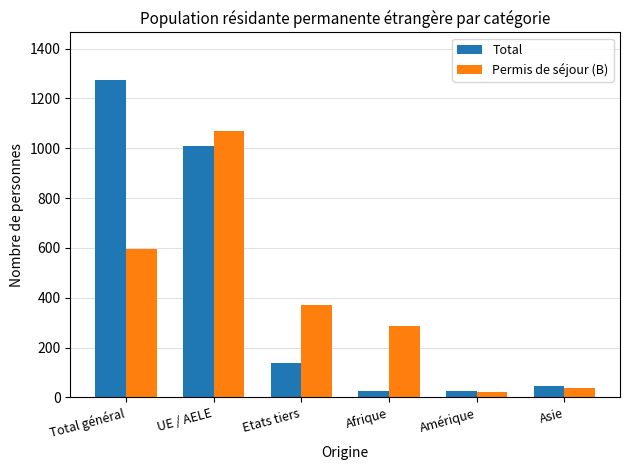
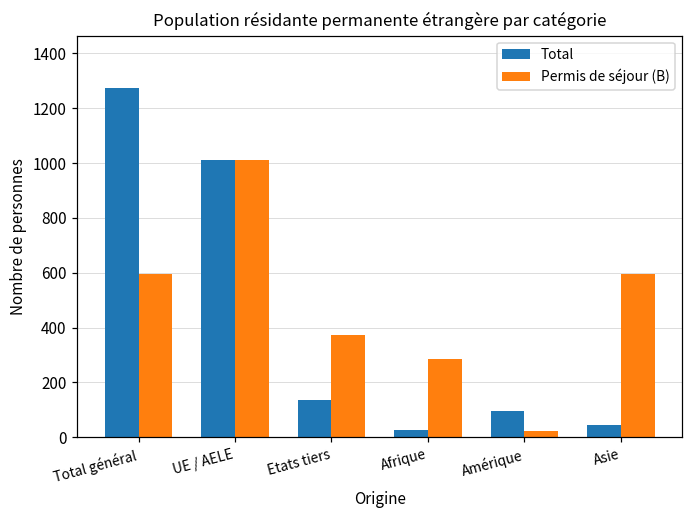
Permis de séjour (B), UE / AELE: 1070 -> 1010
Total, Amérique: 30 -> 100
Permis de séjour (B), Asie: 40 -> 590
